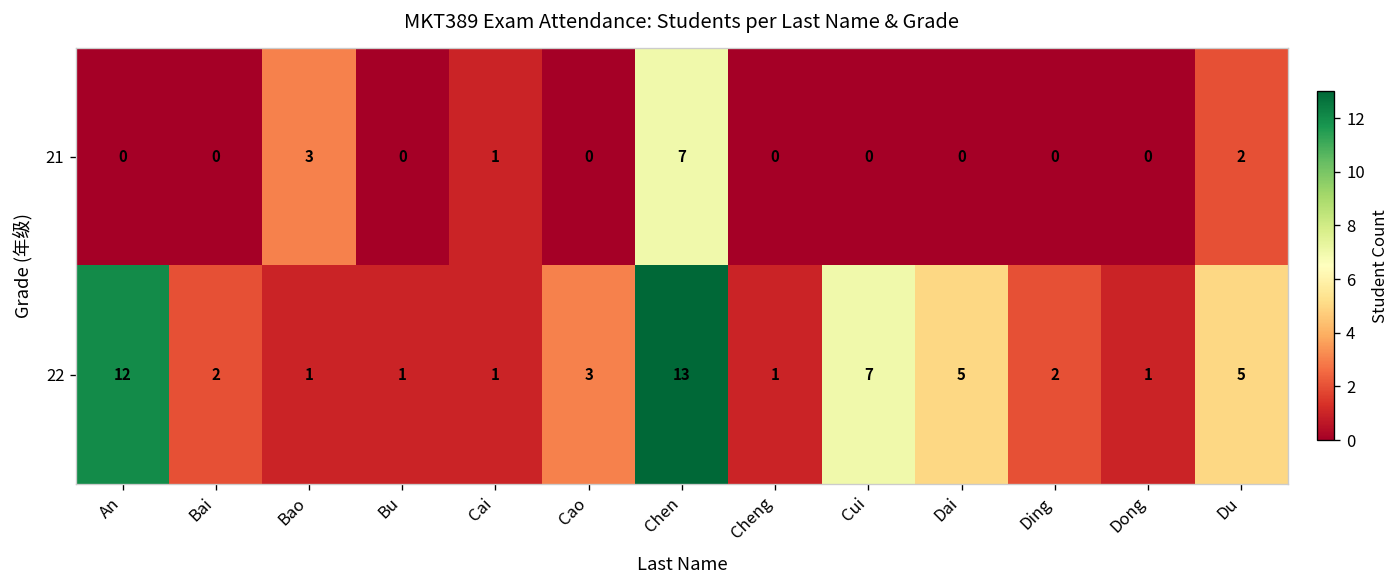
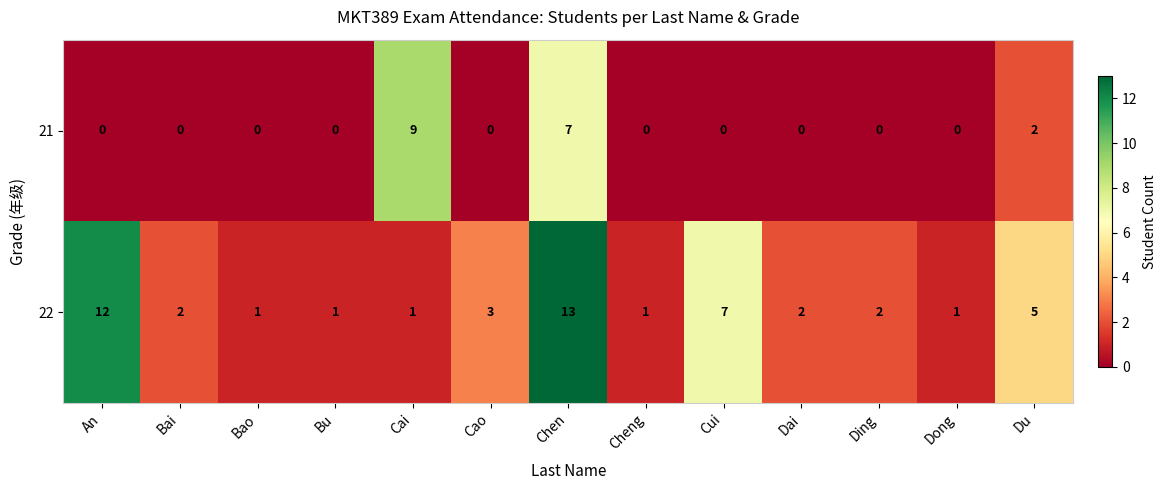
21, Bao: 3 -> 0
21, Cai: 1 -> 9
22, Dai: 5 -> 2
